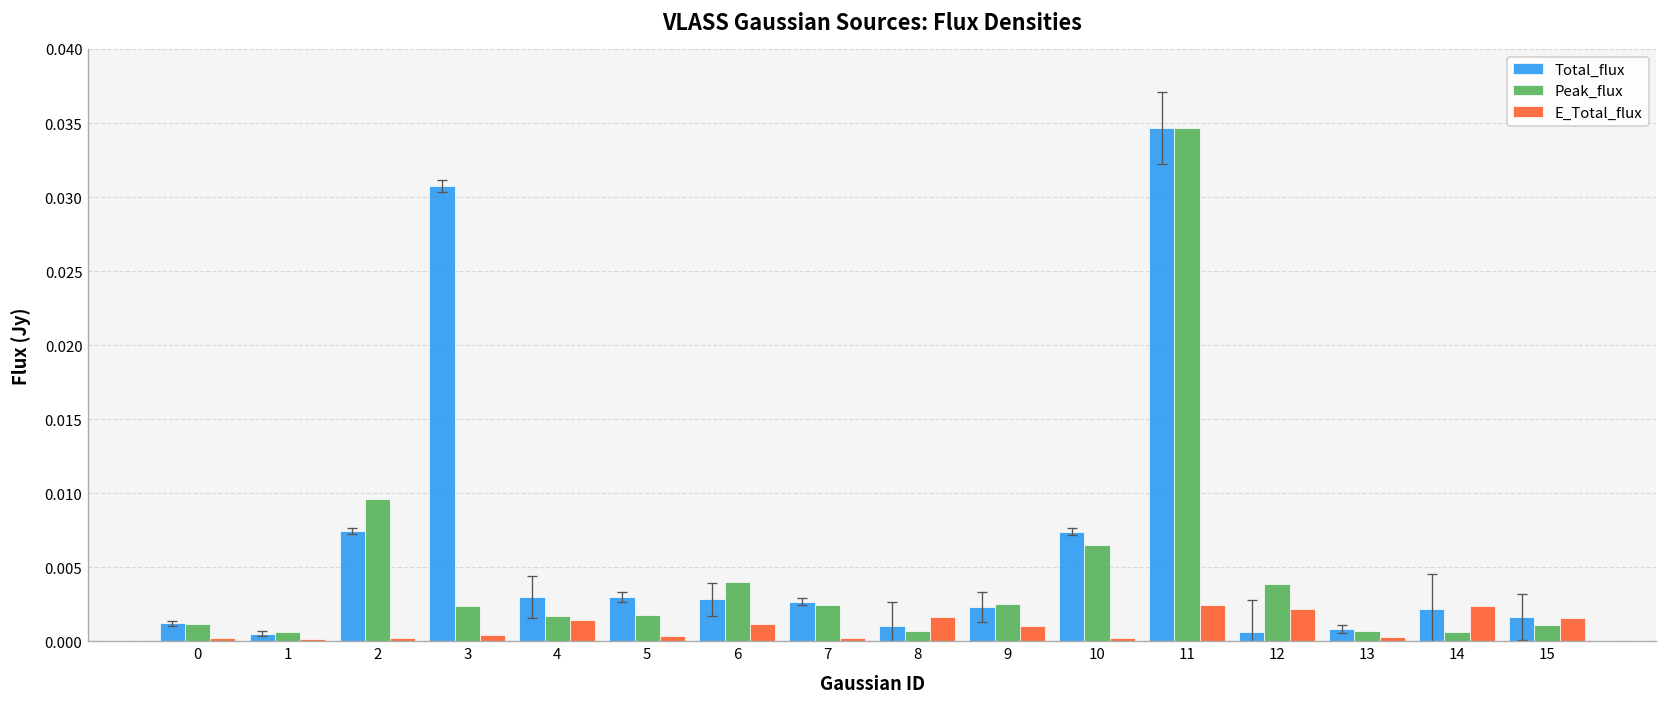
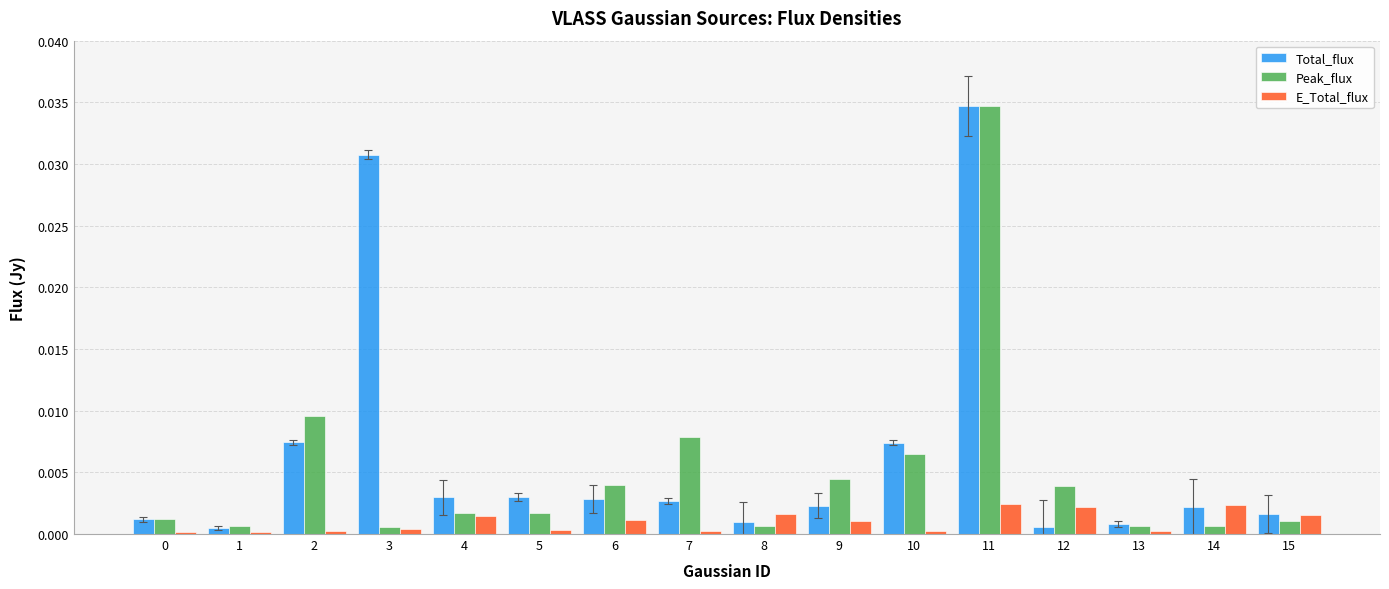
Peak_flux, 3: 0.0024 -> 0.0005
Peak_flux, 7: 0.0024 -> 0.0079
Peak_flux, 9: 0.0025 -> 0.0045
